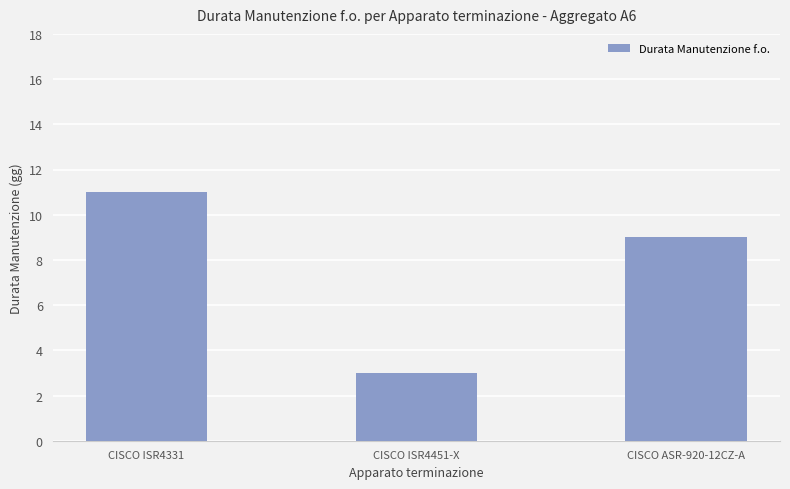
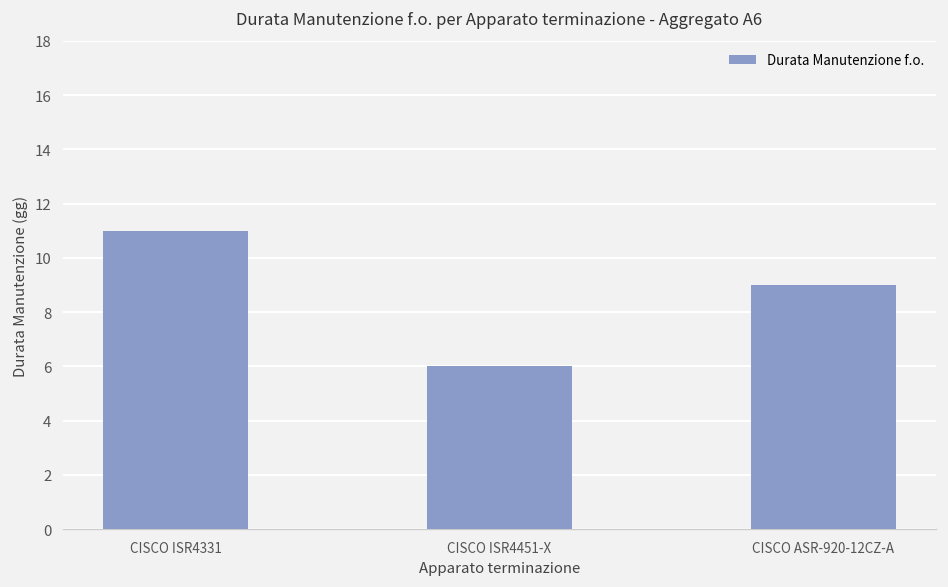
CISCO ISR4451-X: 3 -> 6
